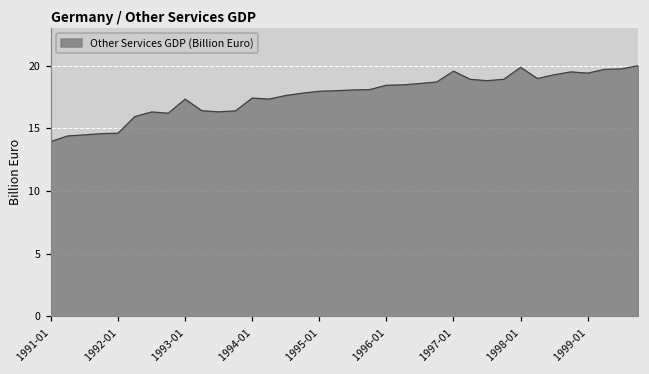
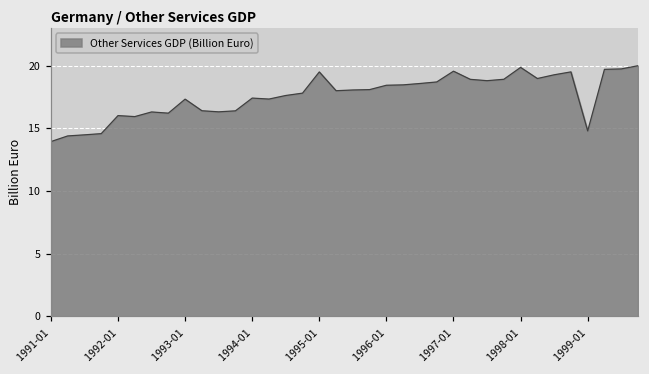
1992-01: 14.6 -> 16.0
1995-01: 18.0 -> 19.5
1999-01: 19.4 -> 14.8
